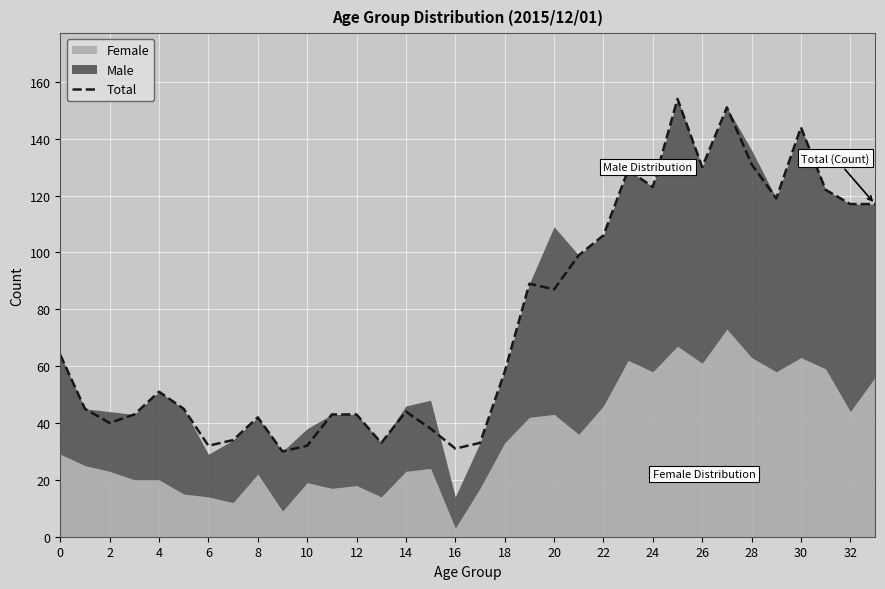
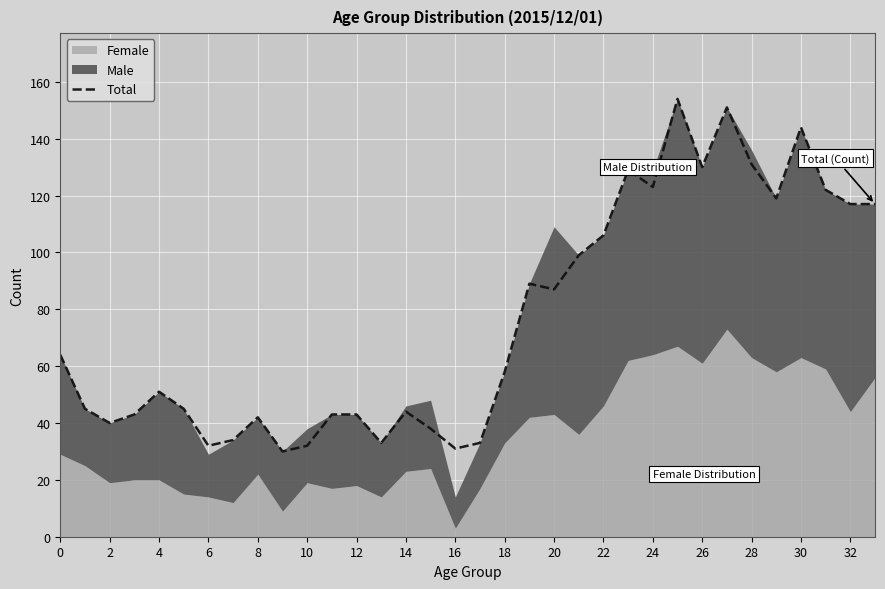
Female, 2: 23 -> 19
Female, 24: 58 -> 64
